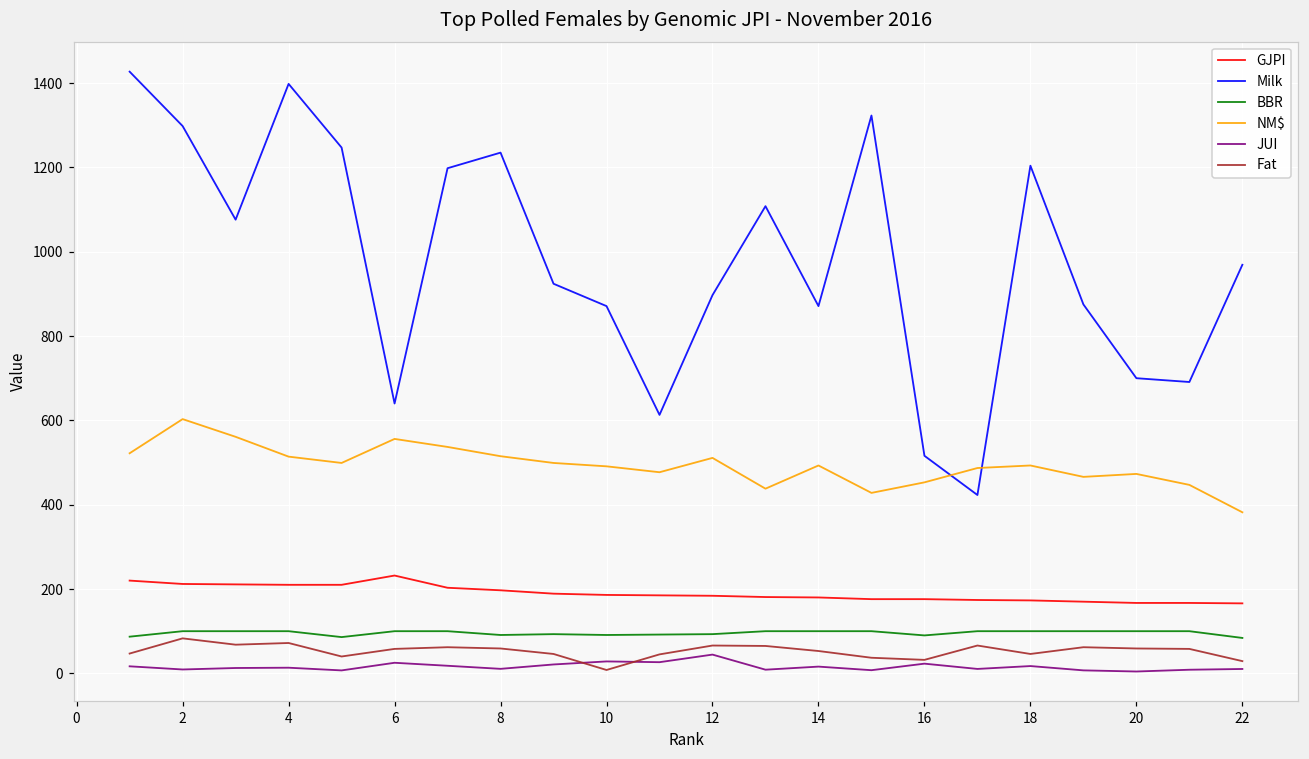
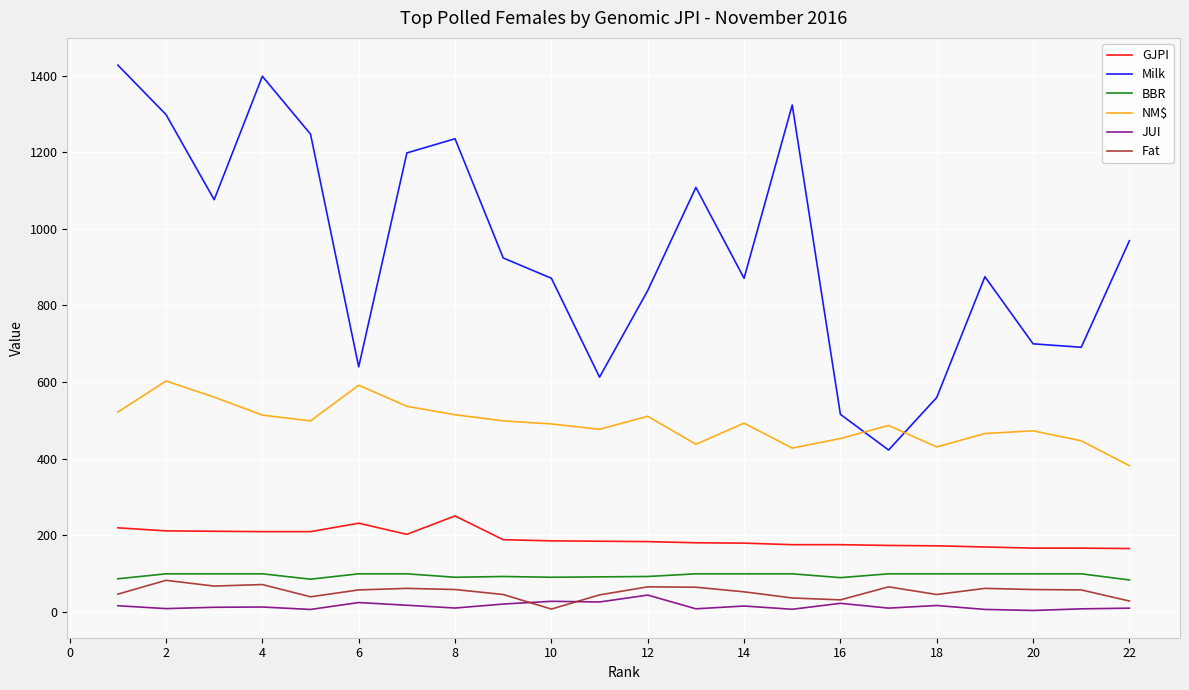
NM$, 6: 560 -> 590
GJPI, 8: 200 -> 250
Milk, 12: 900 -> 840
Milk, 18: 1200 -> 560
NM$, 18: 490 -> 430
